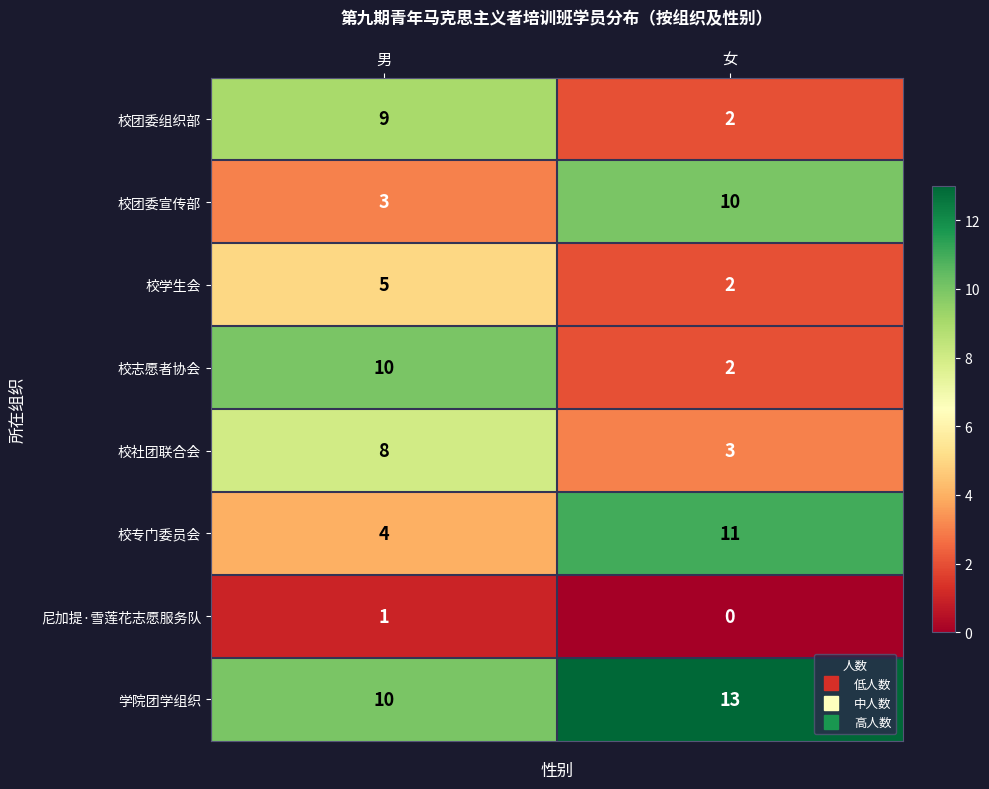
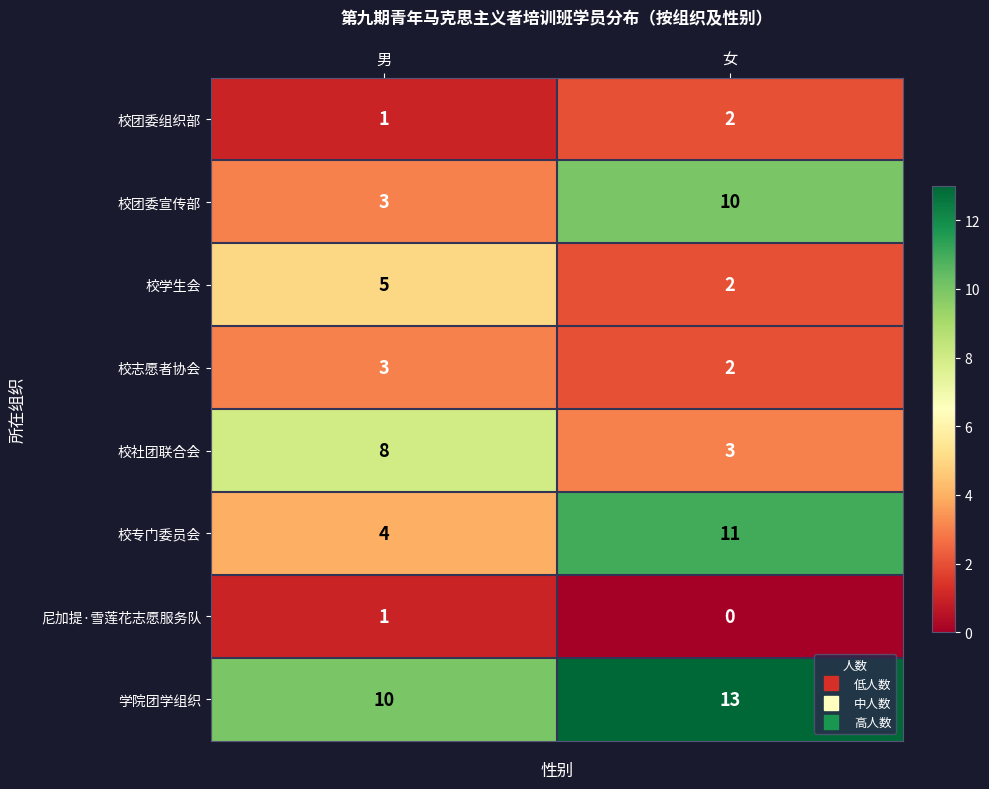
校团委组织部, 男: 9 -> 1
校志愿者协会, 男: 10 -> 3
